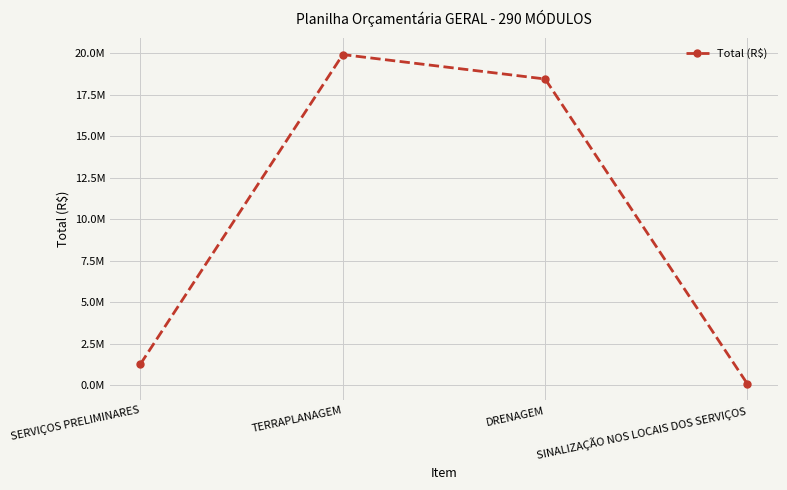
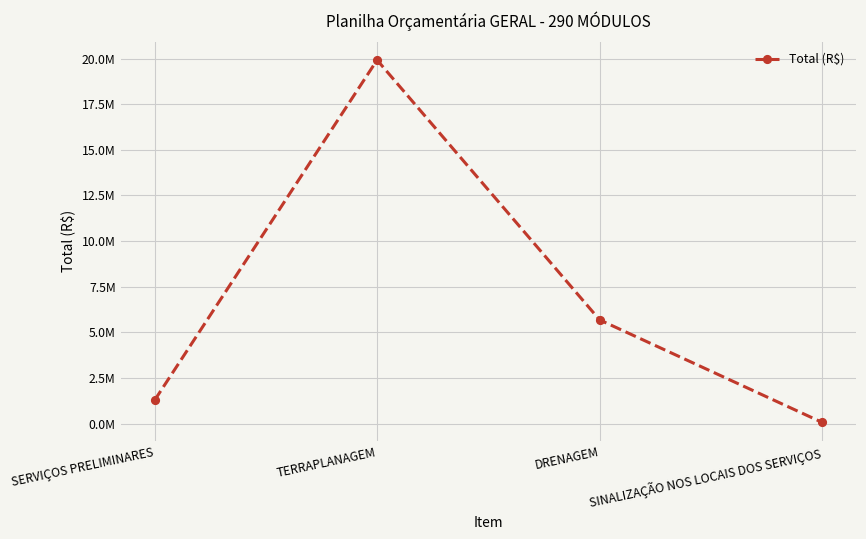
DRENAGEM: 18400000 -> 5700000
